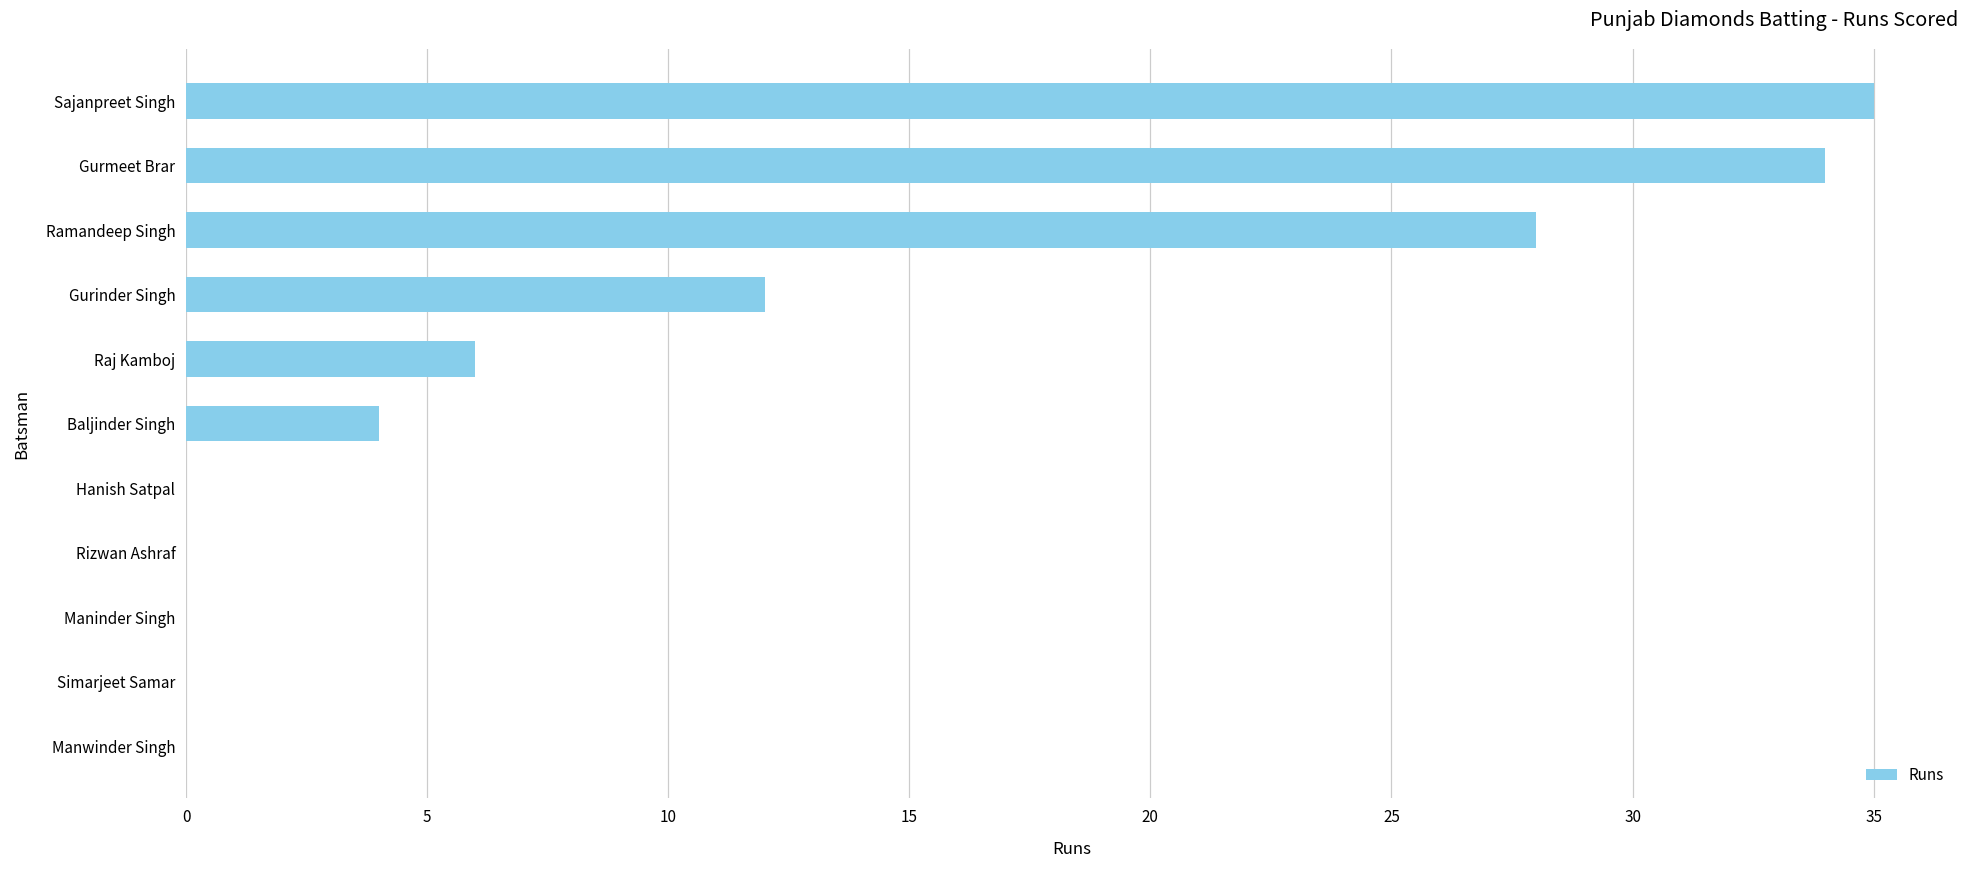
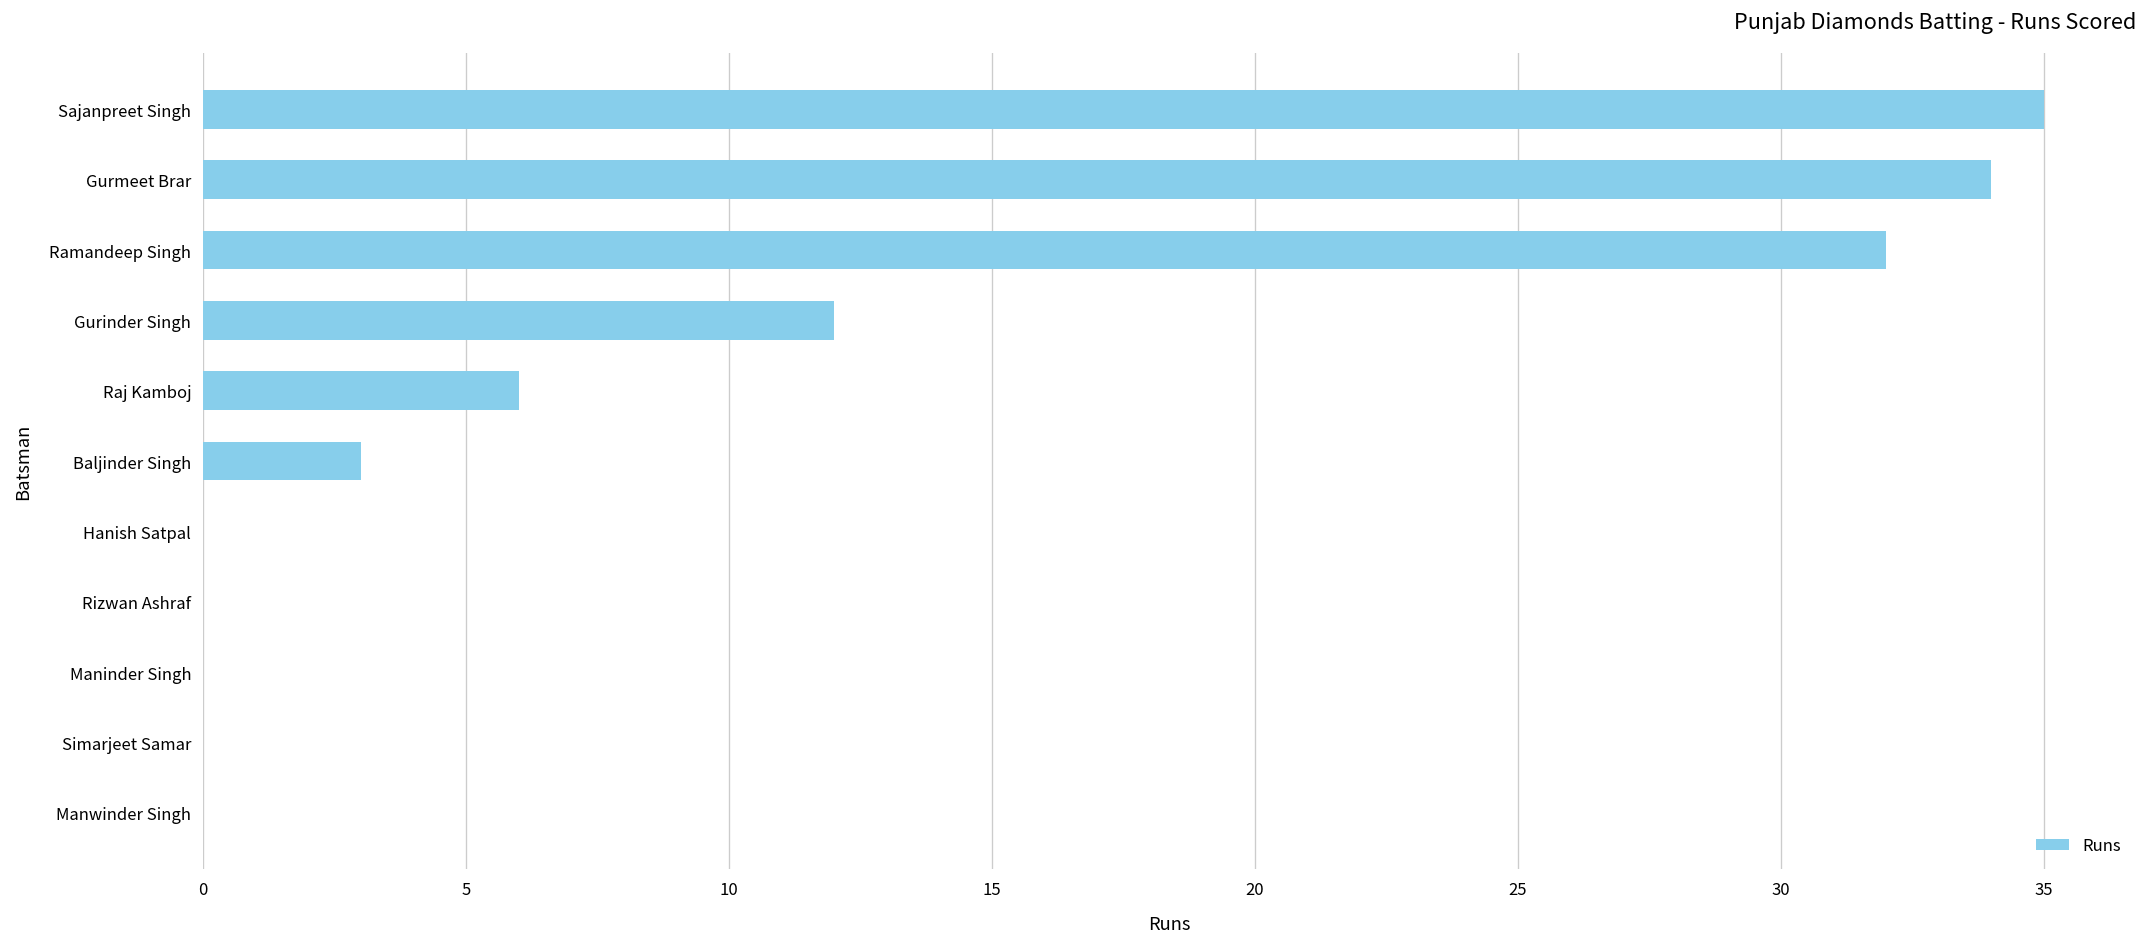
Ramandeep Singh: 28 -> 32
Baljinder Singh: 4 -> 3
